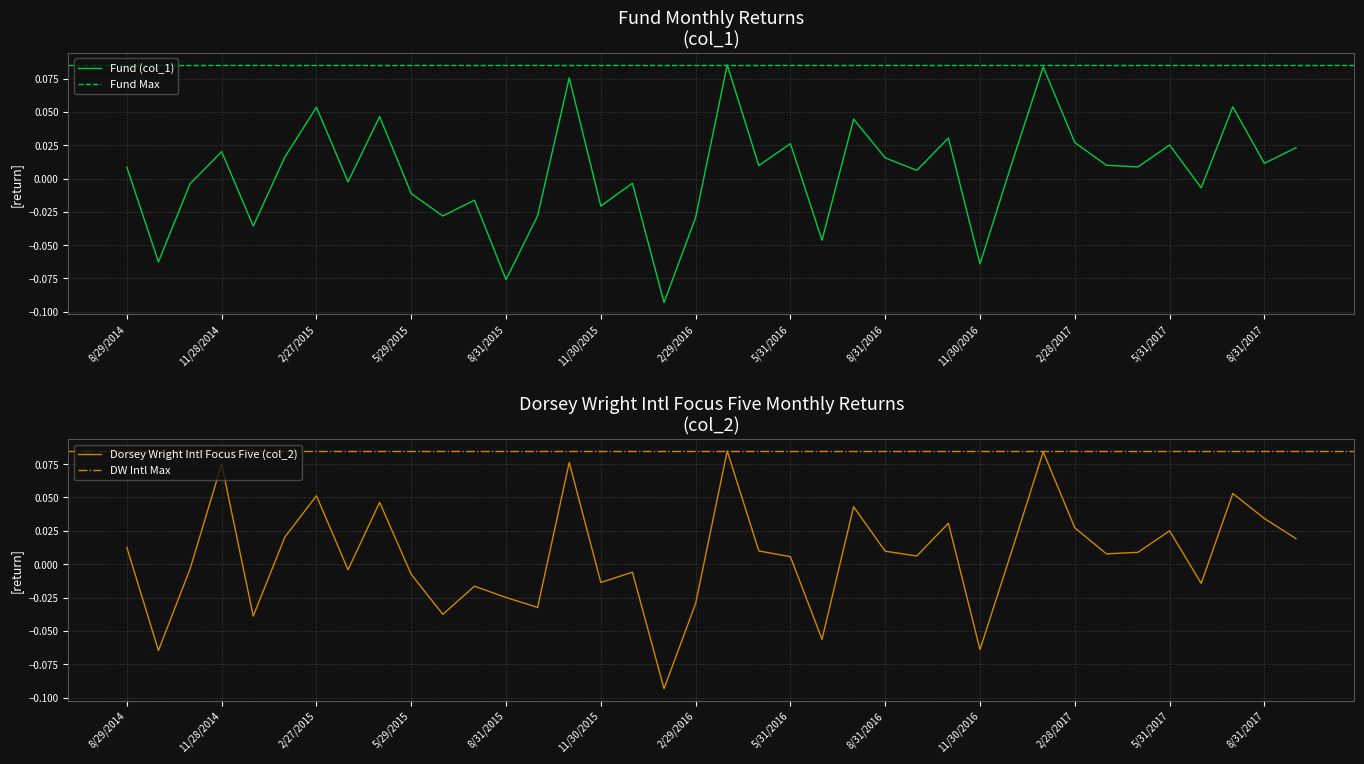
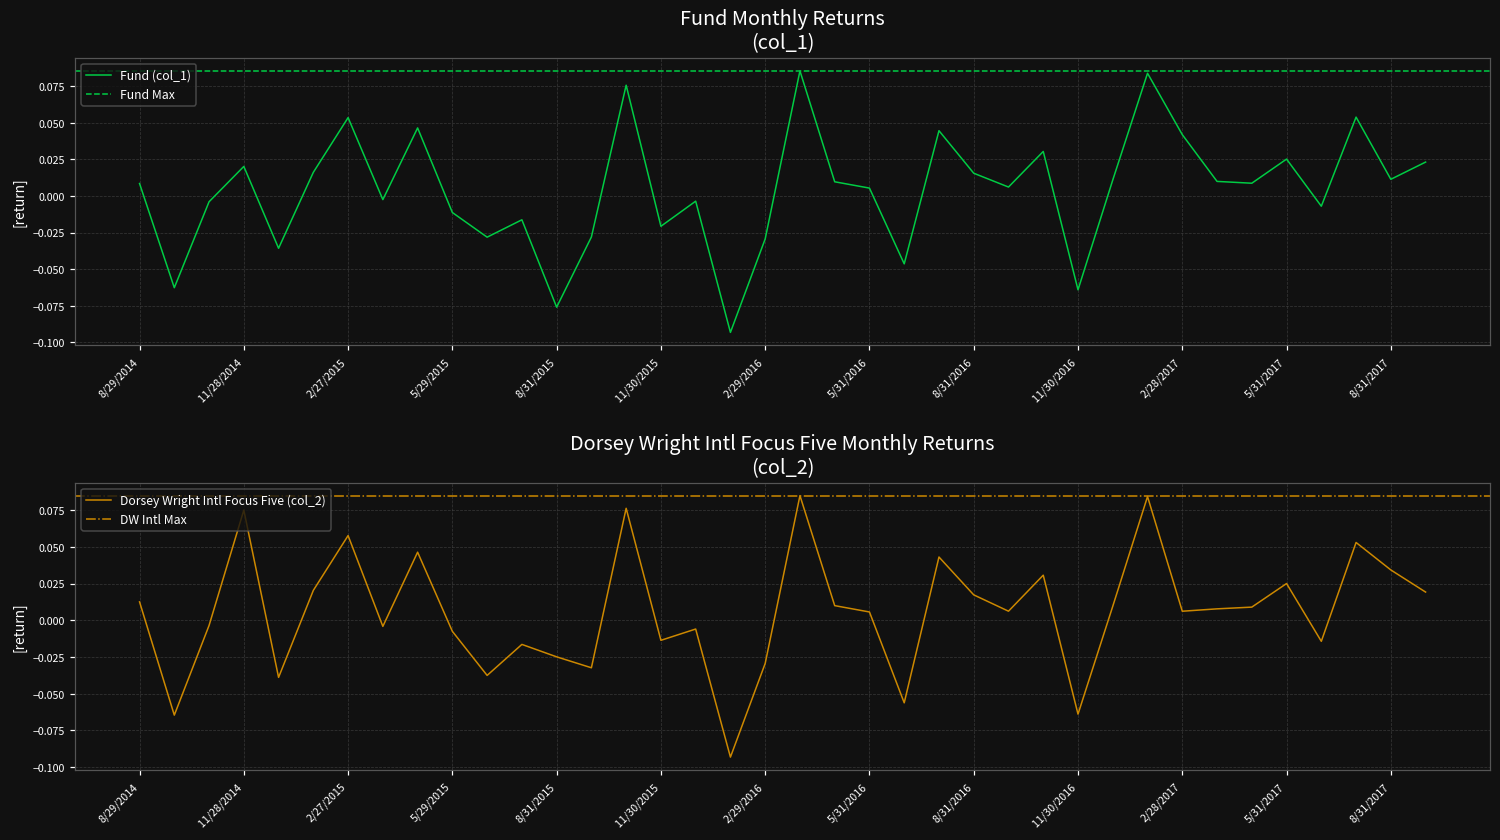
Fund Monthly Returns (col_1), 5/31/2016: 0.026 -> 0.005
Fund Monthly Returns (col_1), 2/28/2017: 0.027 -> 0.042
Dorsey Wright Intl Focus Five Monthly Returns (col_2), 2/27/2015: 0.051 -> 0.058
Dorsey Wright Intl Focus Five Monthly Returns (col_2), 8/31/2016: 0.010 -> 0.017
Dorsey Wright Intl Focus Five Monthly Returns (col_2), 2/28/2017: 0.027 -> 0.006
